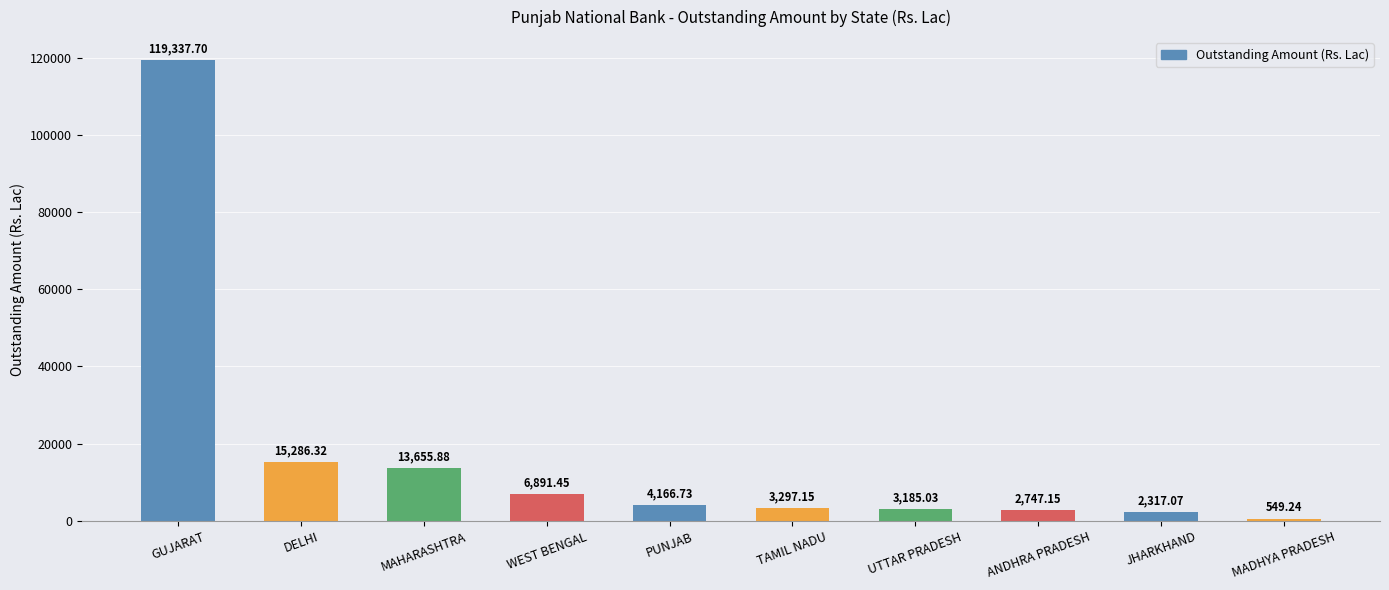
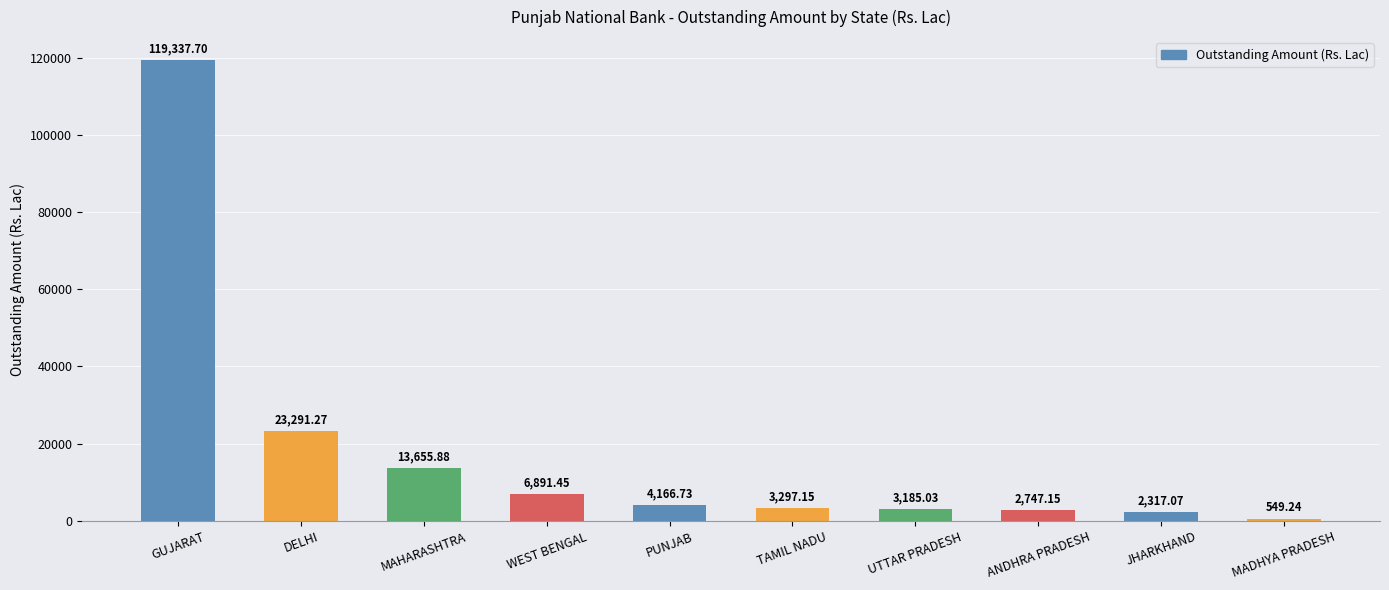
DELHI: 15,286.32 -> 23,291.27
